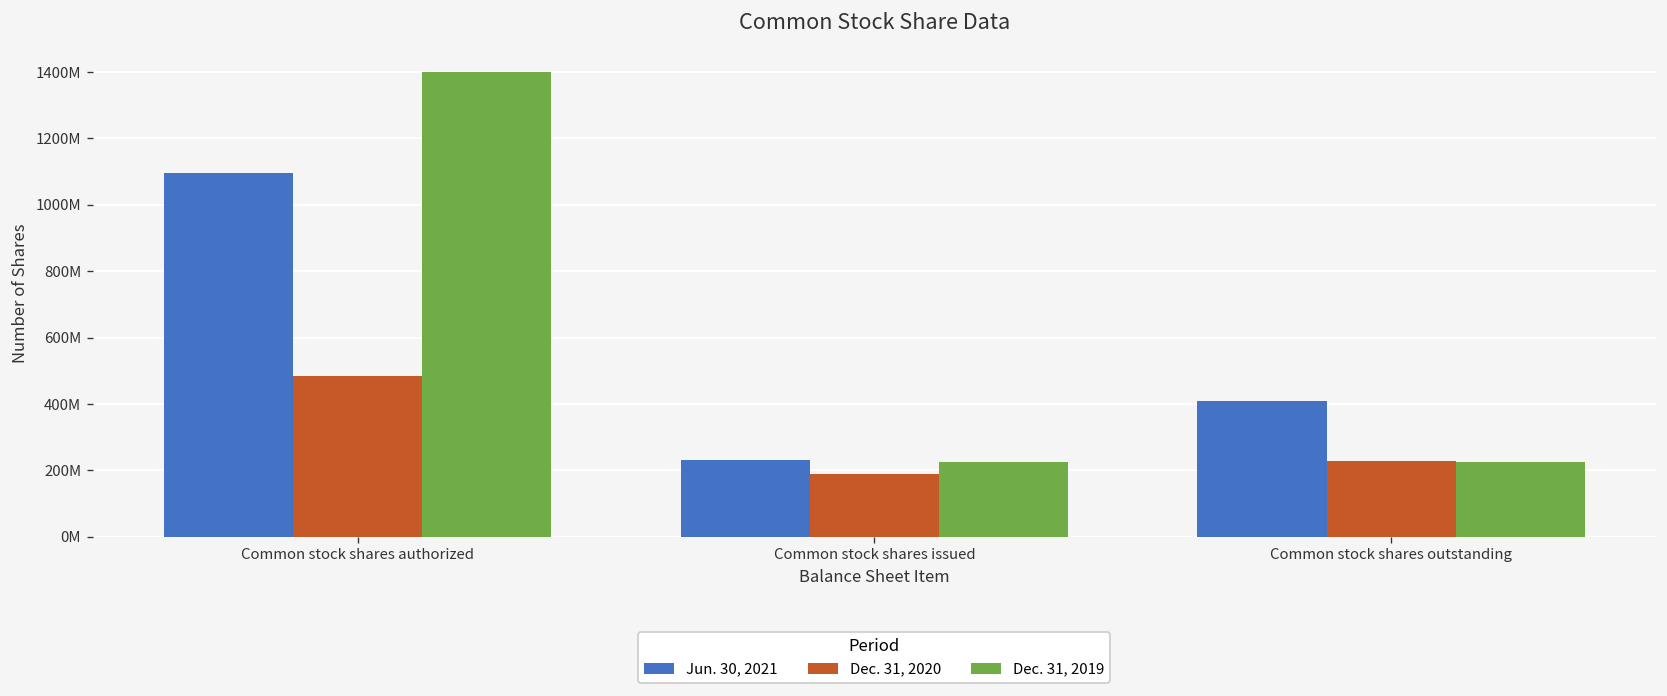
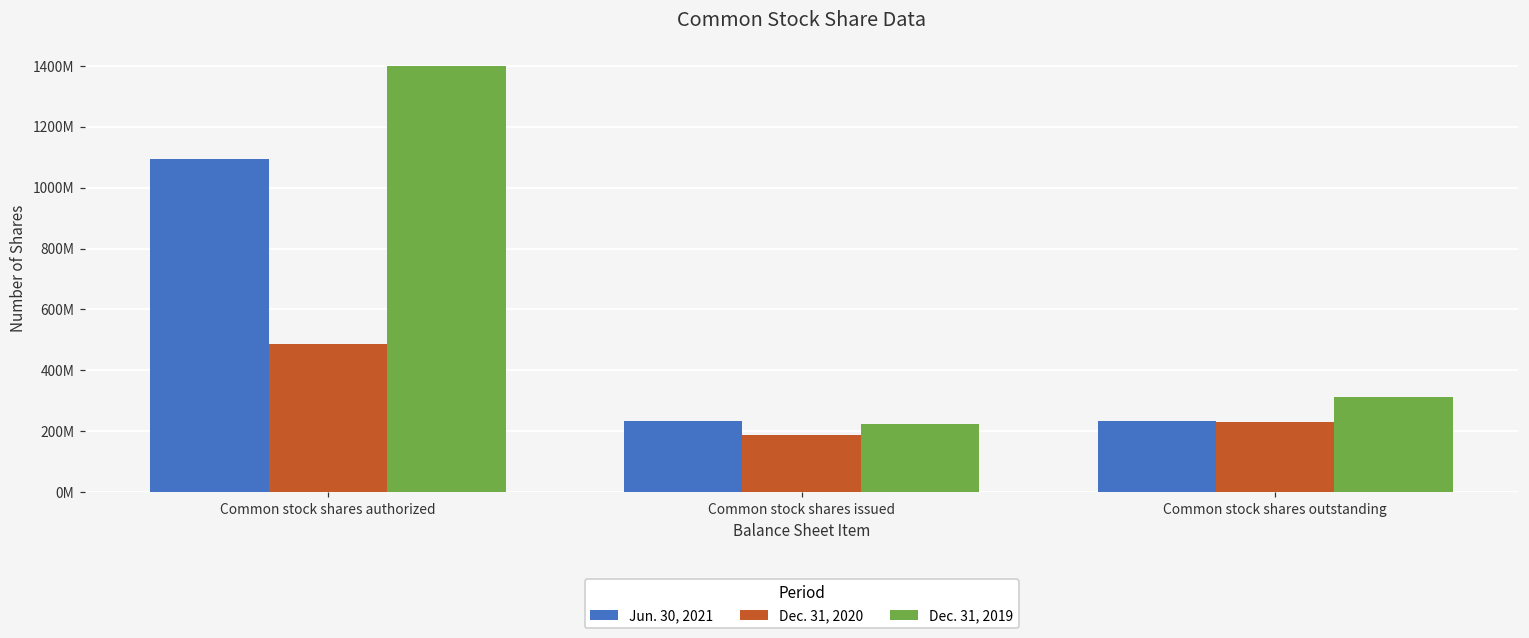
Jun. 30, 2021, Common stock shares outstanding: 410000000 -> 230000000
Dec. 31, 2019, Common stock shares outstanding: 220000000 -> 310000000
